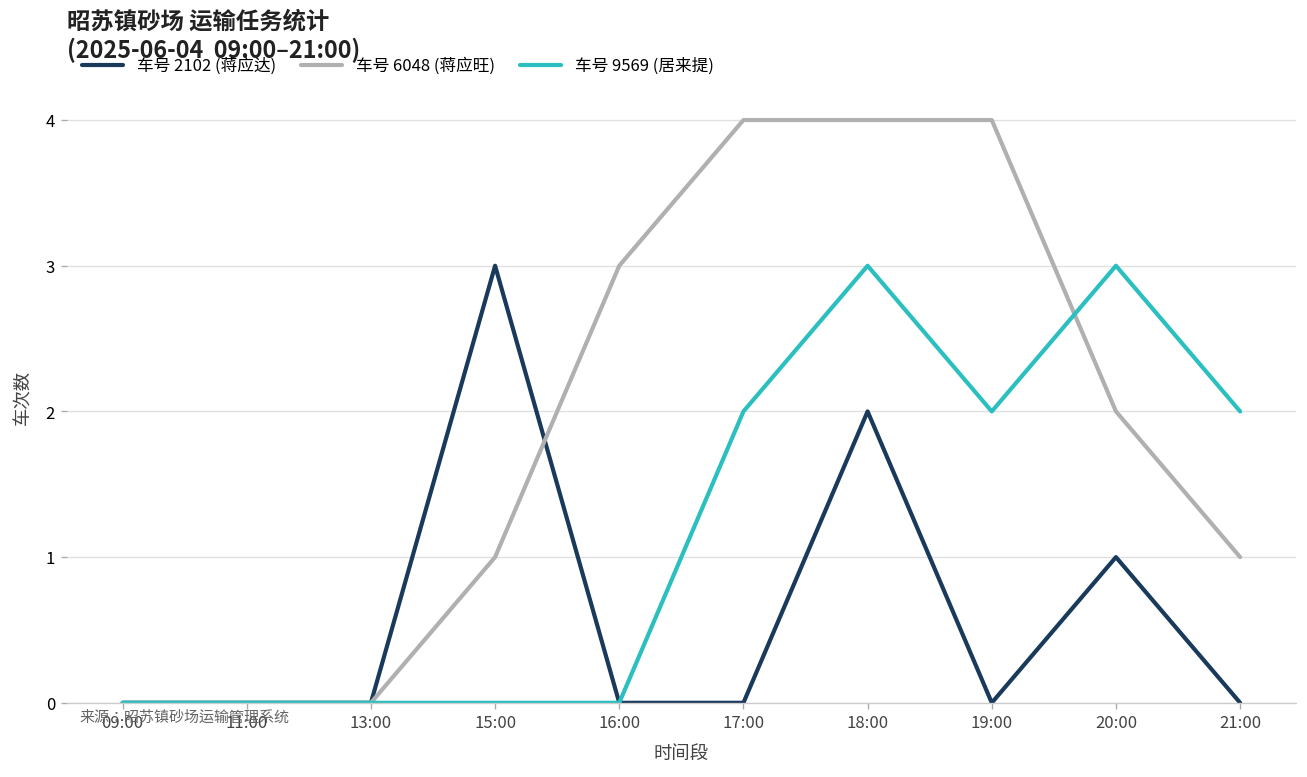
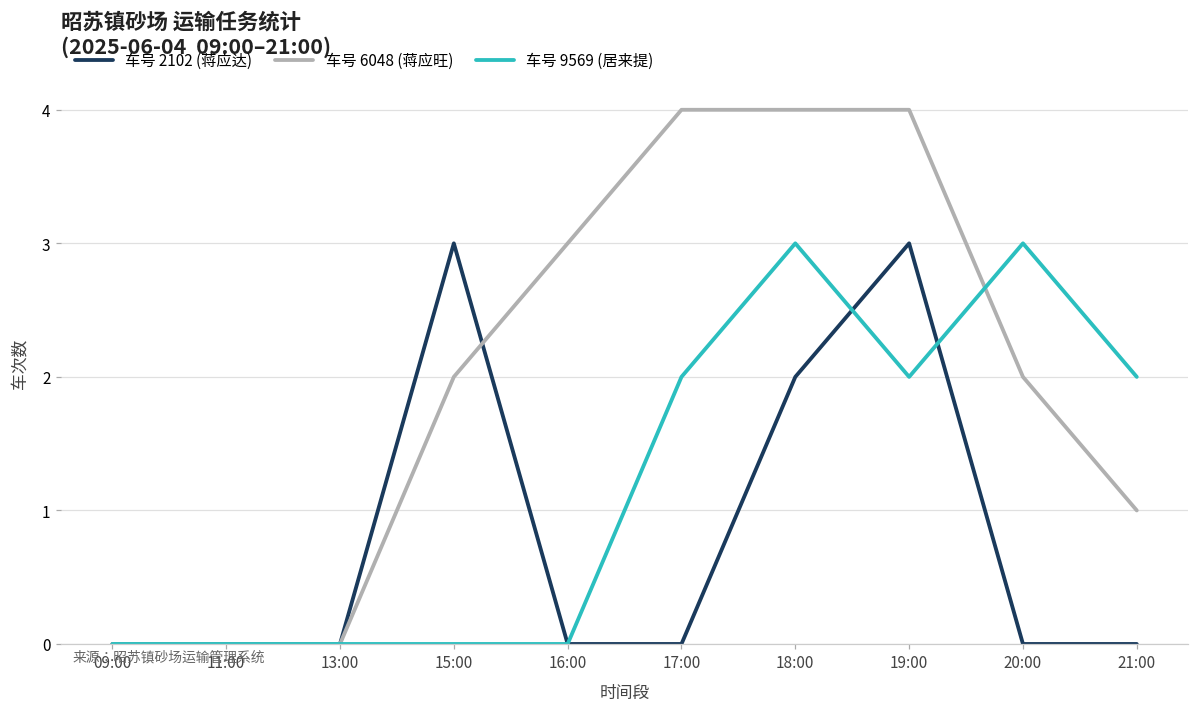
车号 6048 (蒋应旺), 15:00: 1 -> 2
车号 2102 (蒋应达), 19:00: 0 -> 3
车号 2102 (蒋应达), 20:00: 1 -> 0
